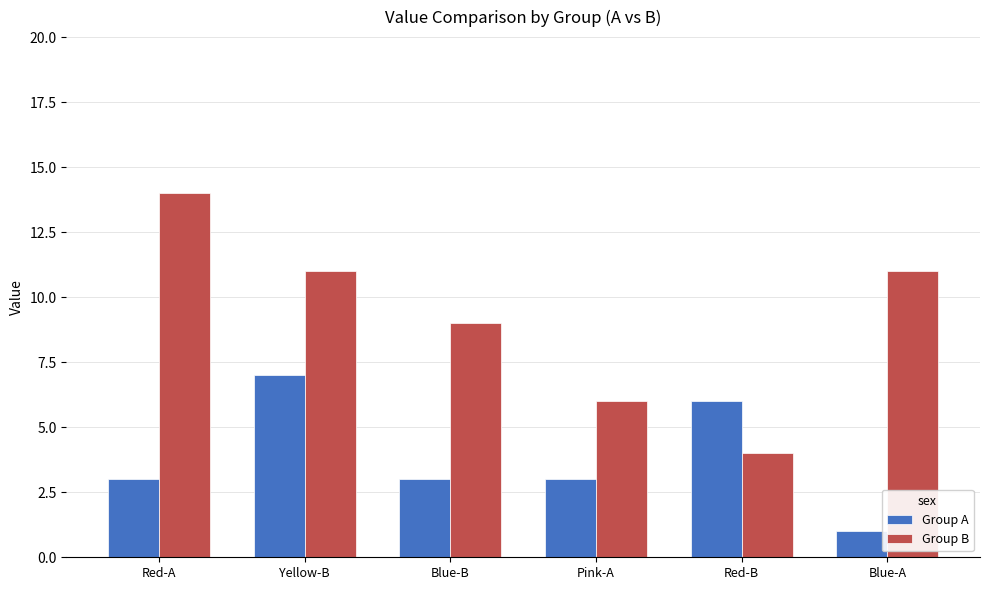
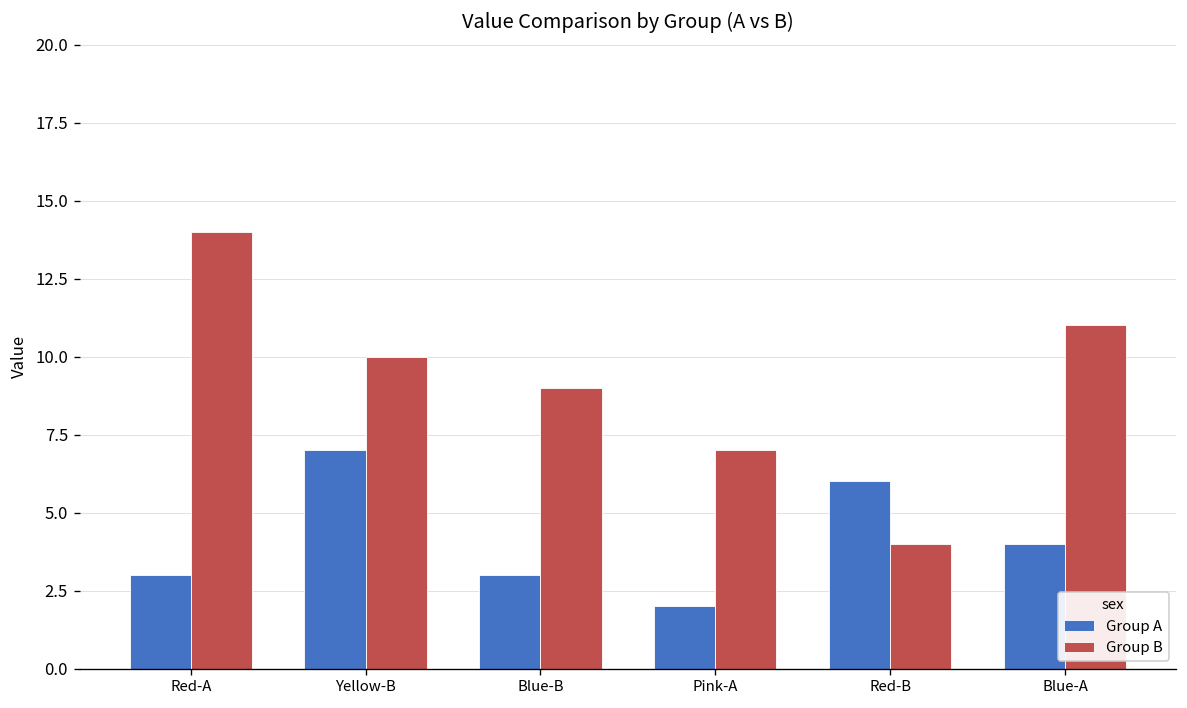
Group B, Yellow-B: 11 -> 10
Group A, Pink-A: 3 -> 2
Group B, Pink-A: 6 -> 7
Group A, Blue-A: 1 -> 4
